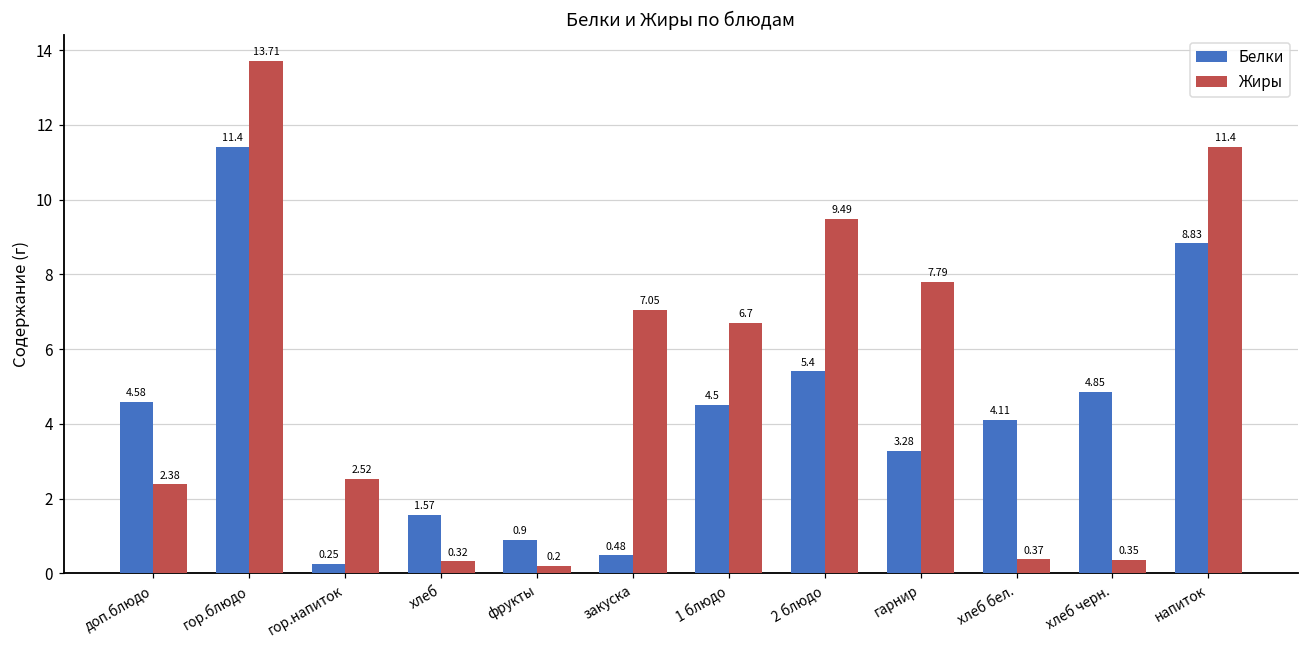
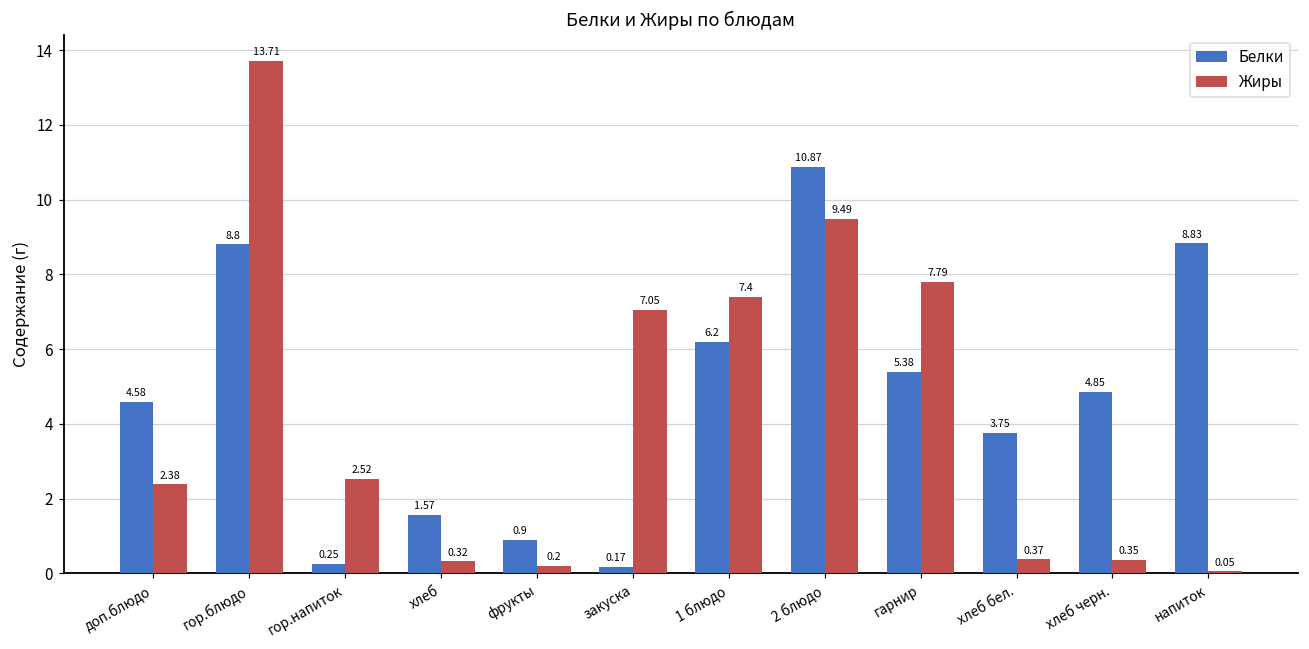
Белки, гор.блюдо: 11.4 -> 8.8
Белки, закуска: 0.48 -> 0.17
Белки, 1 блюдо: 4.5 -> 6.2
Жиры, 1 блюдо: 6.7 -> 7.4
Белки, 2 блюдо: 5.4 -> 10.87
Белки, гарнир: 3.28 -> 5.38
Белки, хлеб бел.: 4.11 -> 3.75
Жиры, напиток: 11.4 -> 0.05
